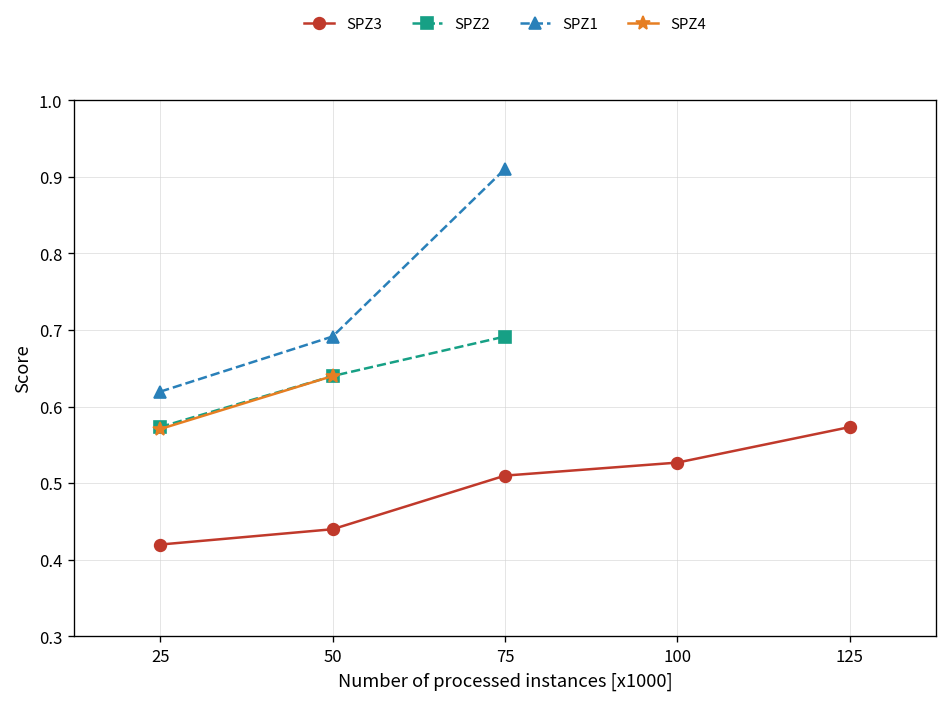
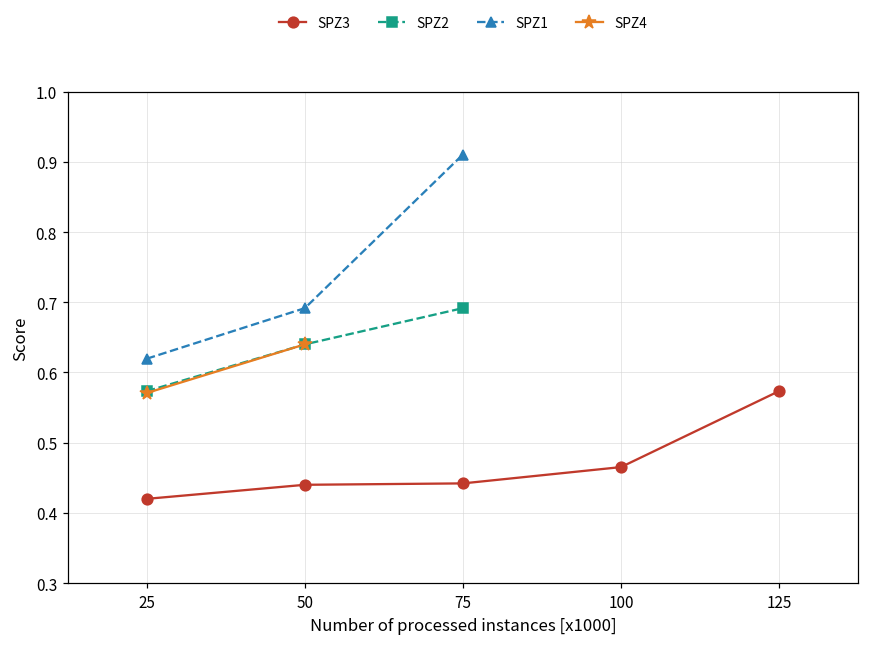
SPZ3, 75: 0.51 -> 0.44
SPZ3, 100: 0.53 -> 0.47
